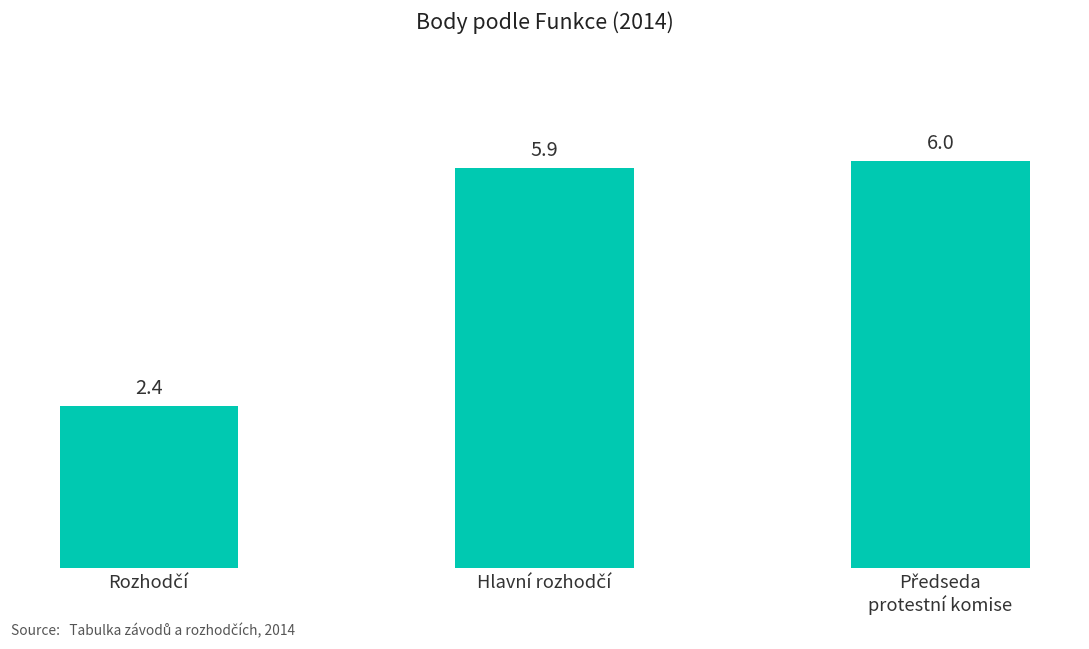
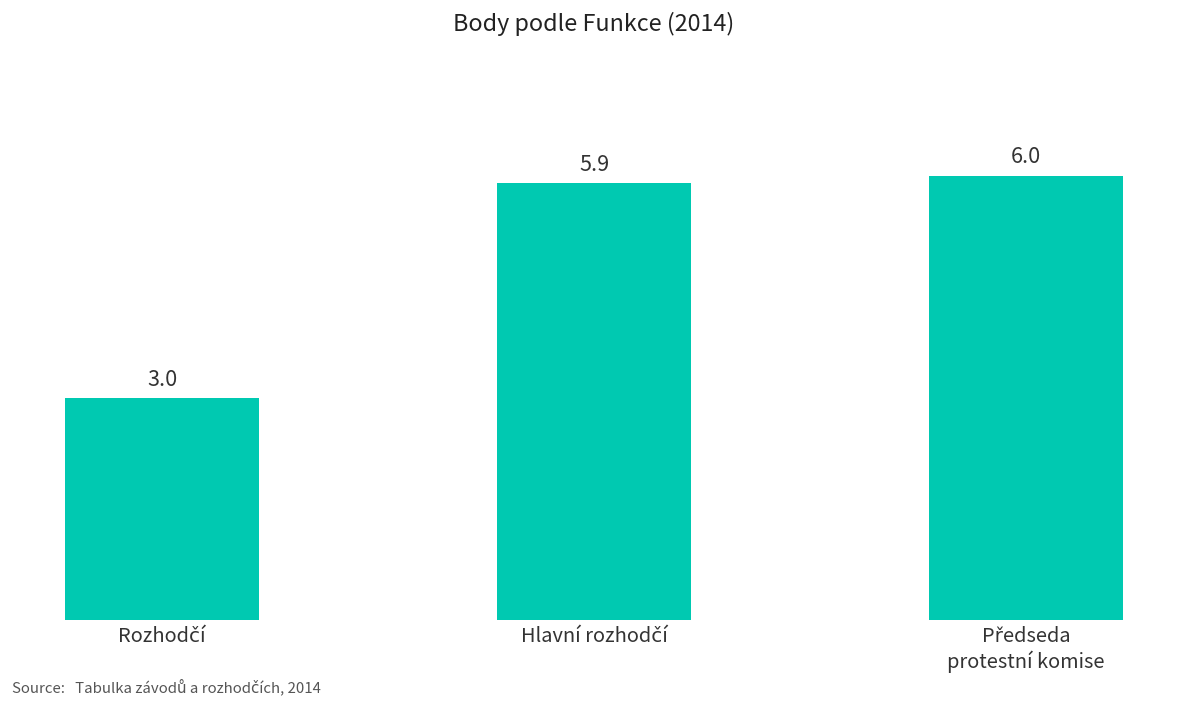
Rozhodčí: 2.4 -> 3.0
